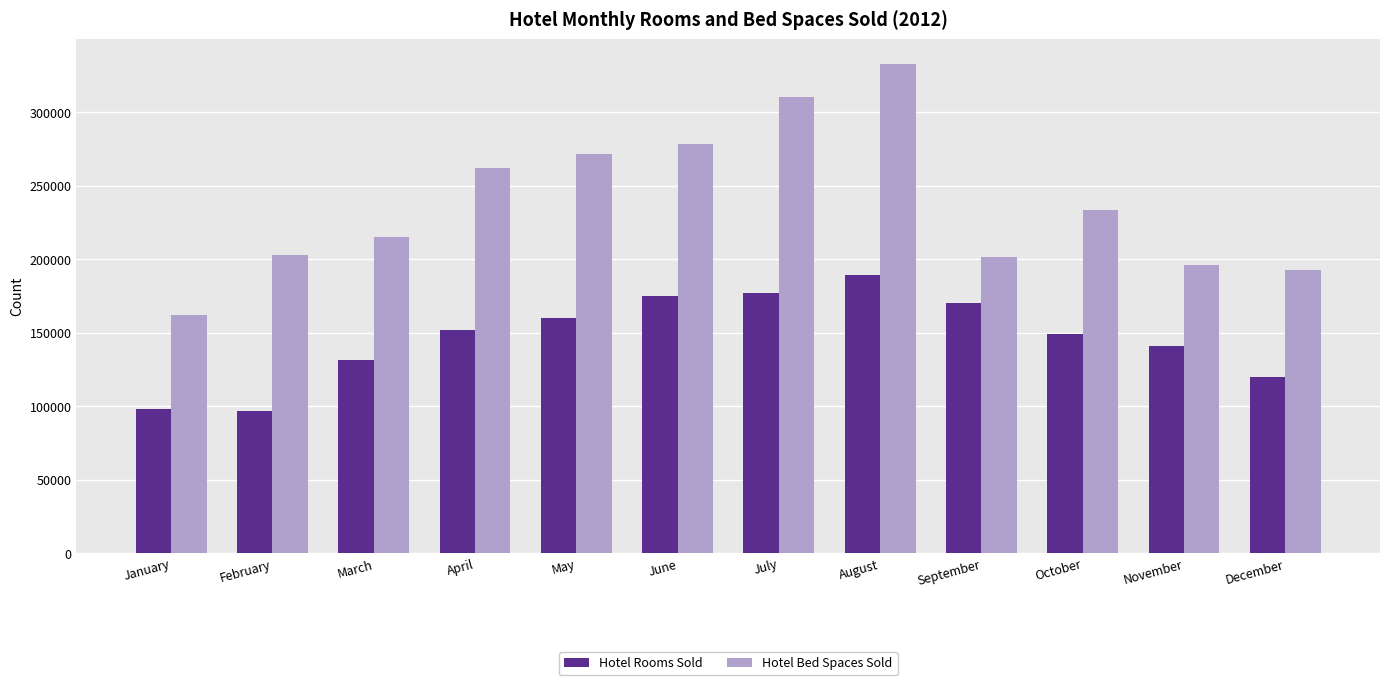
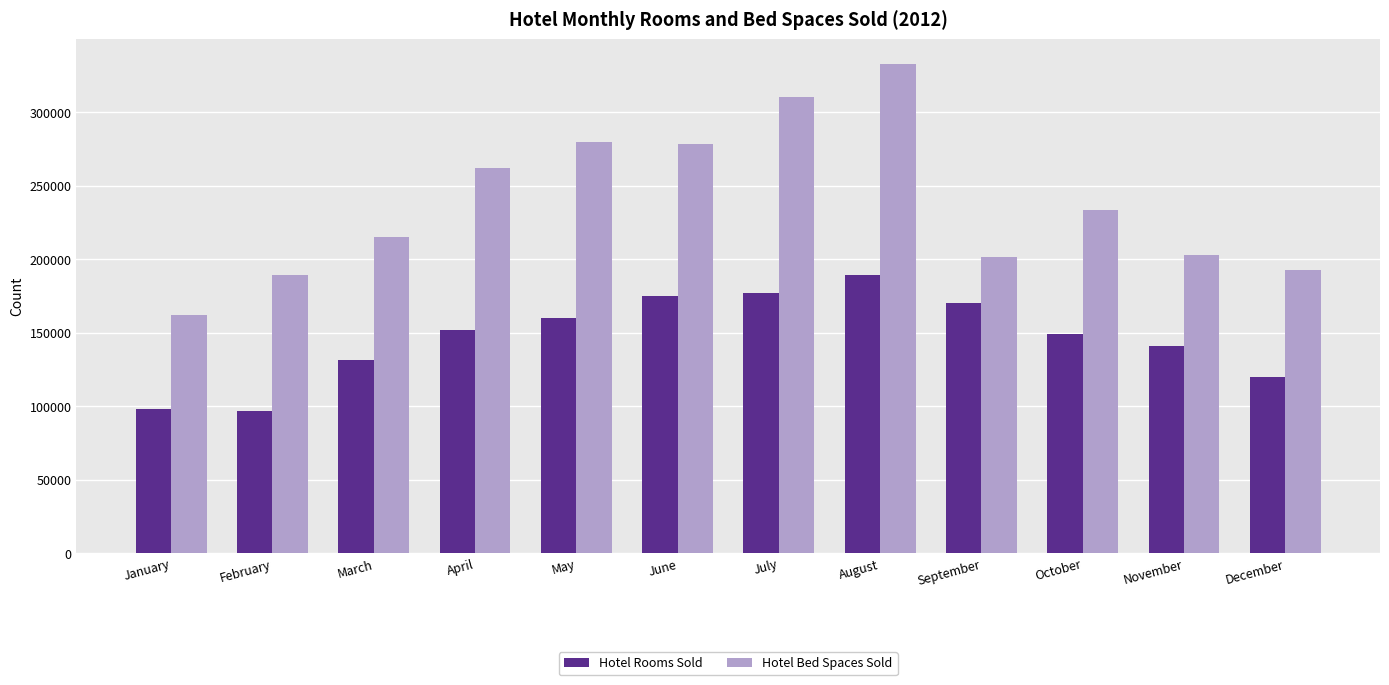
Hotel Bed Spaces Sold, February: 203000 -> 190000
Hotel Bed Spaces Sold, May: 271000 -> 279000
Hotel Bed Spaces Sold, November: 196000 -> 203000
